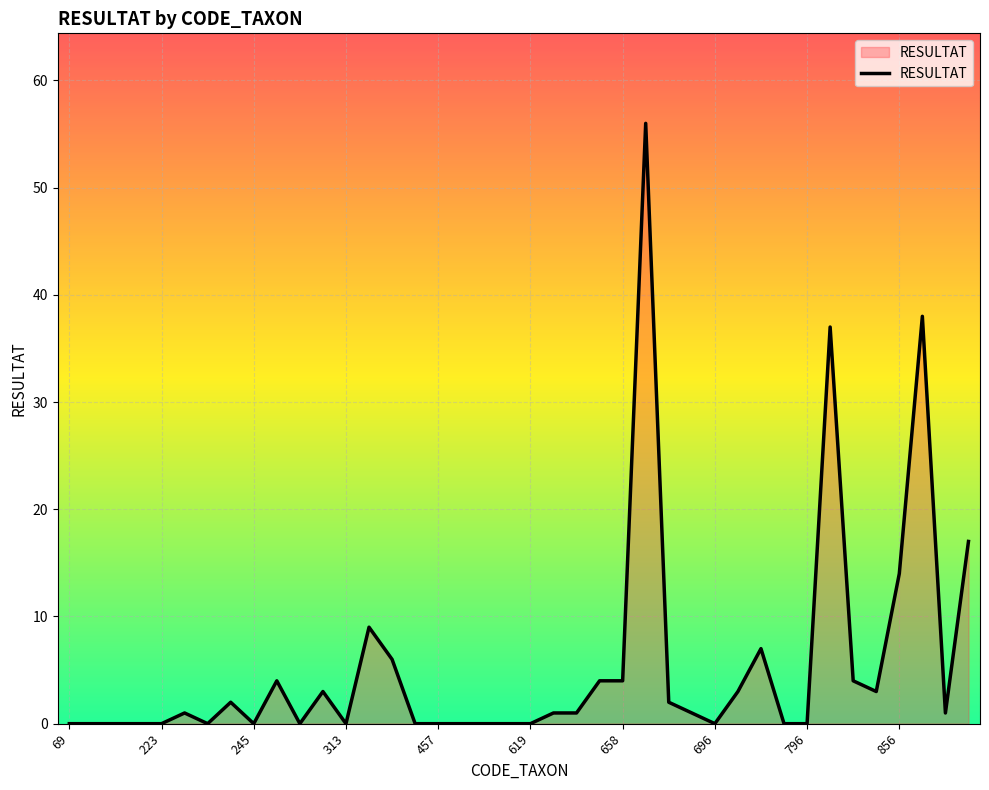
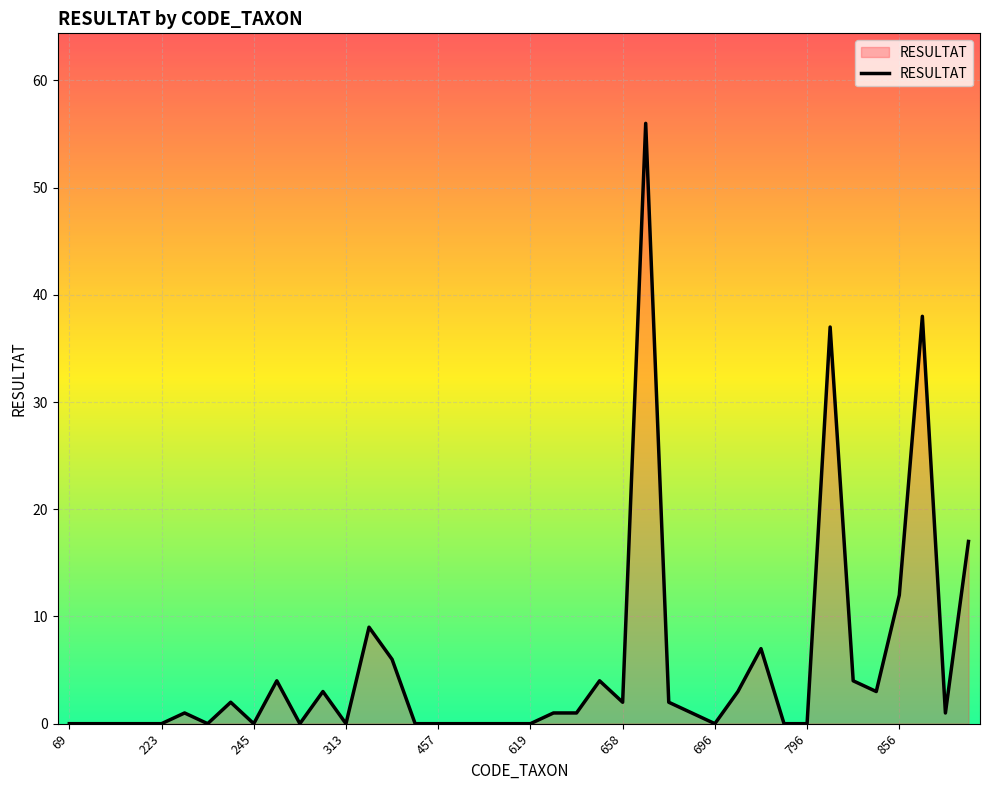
658: 4 -> 2
856: 14 -> 12
